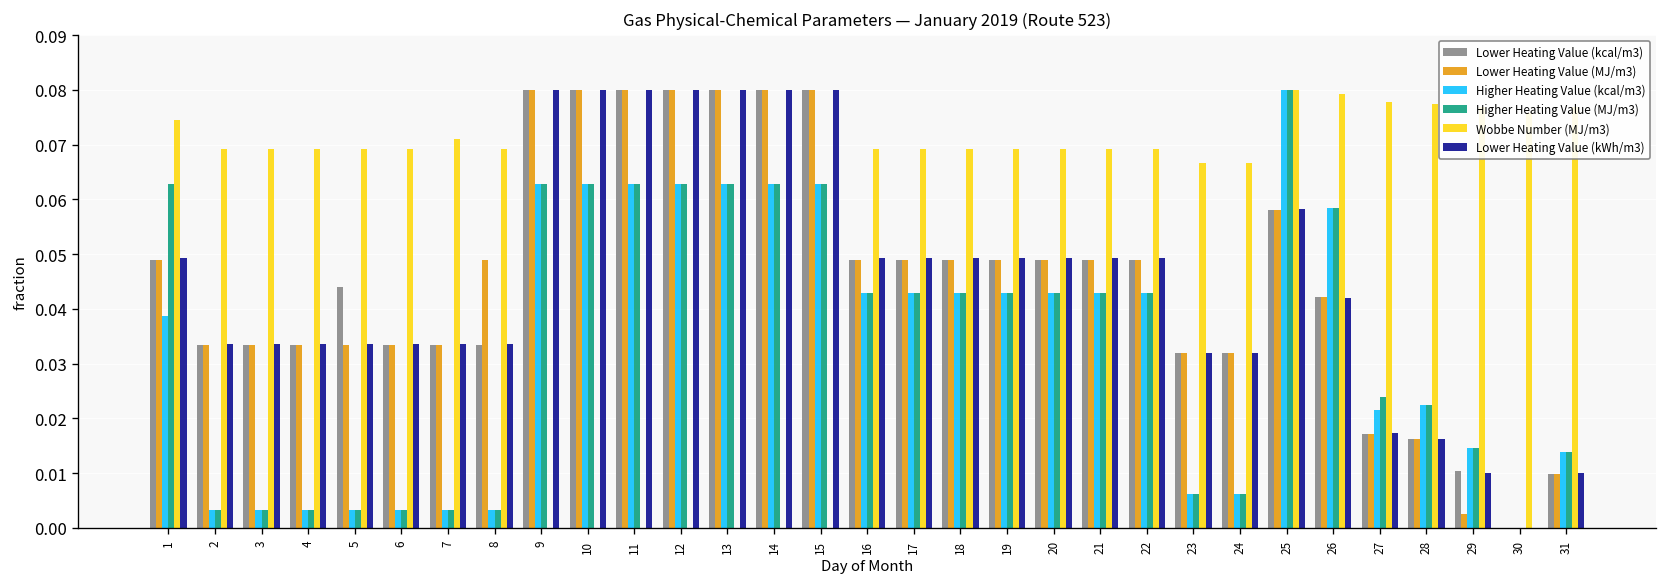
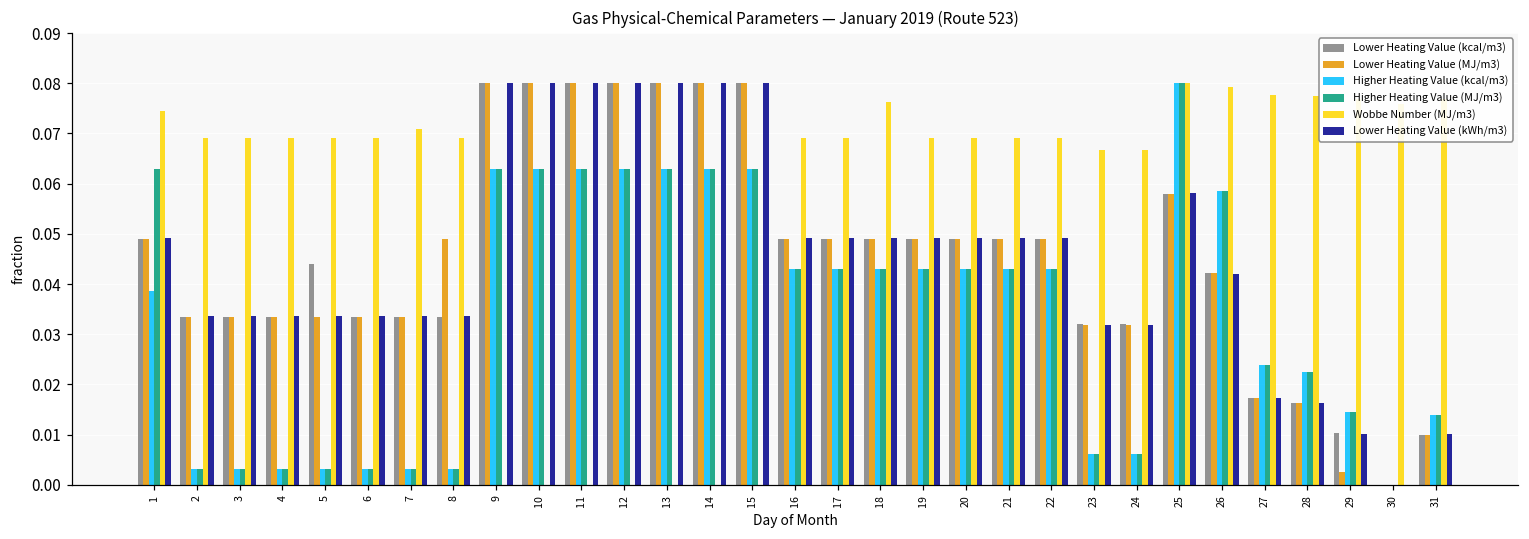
Wobbe Number (MJ/m3), 18: 0.069 -> 0.076
Higher Heating Value (kcal/m3), 27: 0.022 -> 0.024
